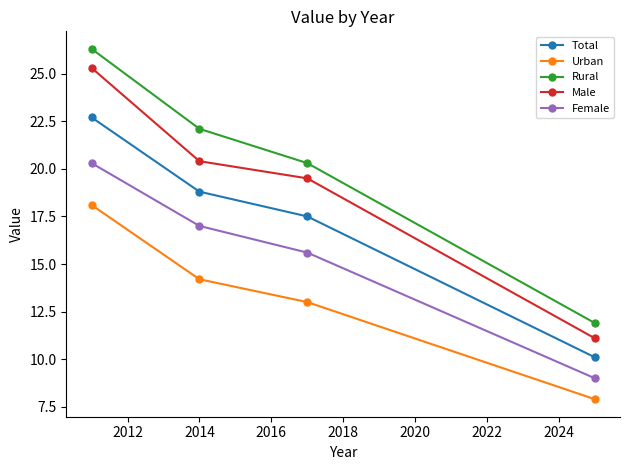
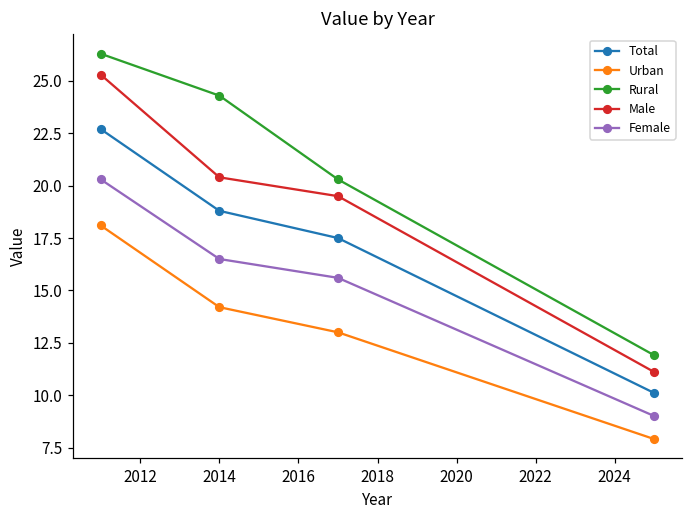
Rural, 2014: 22.1 -> 24.3
Female, 2014: 17.0 -> 16.5
